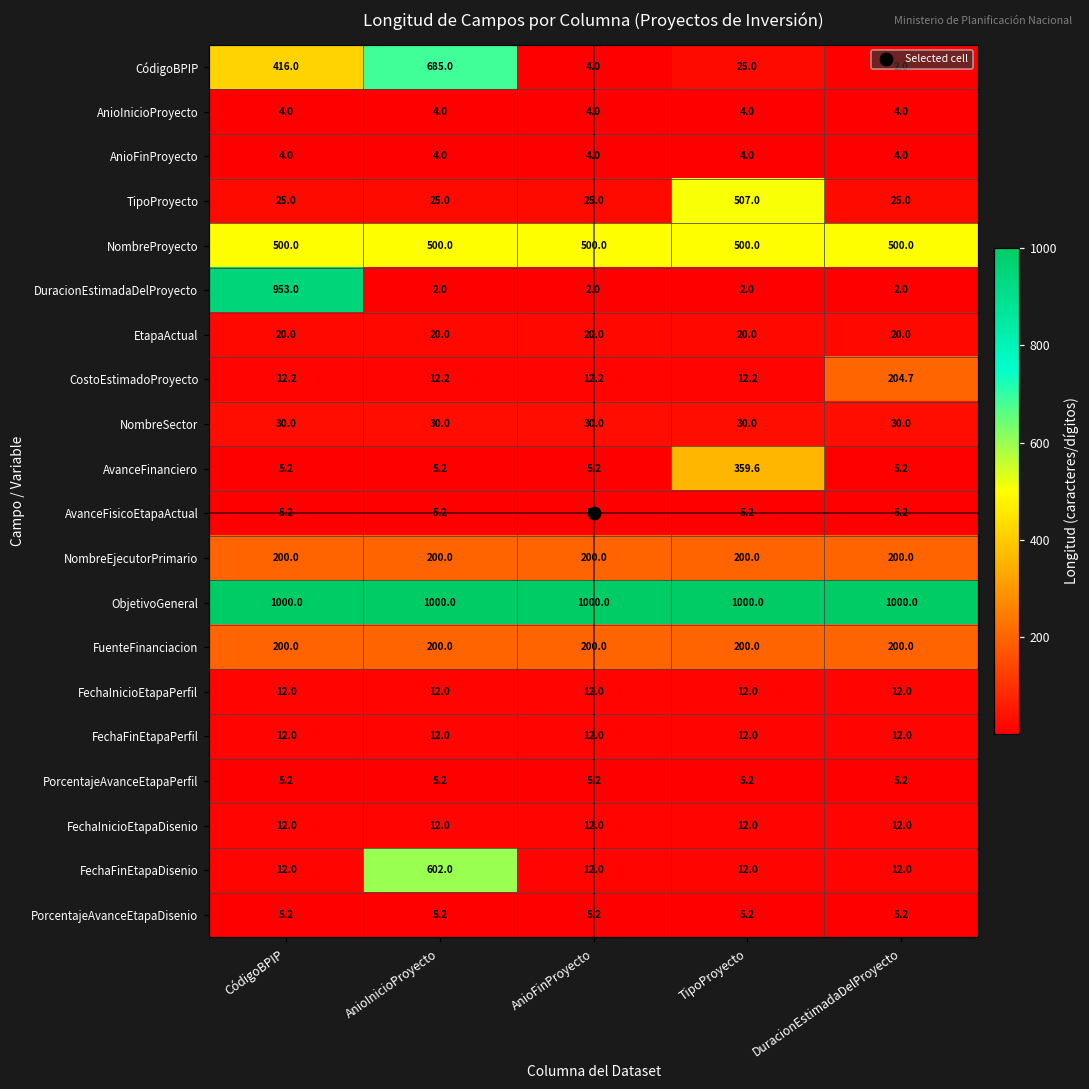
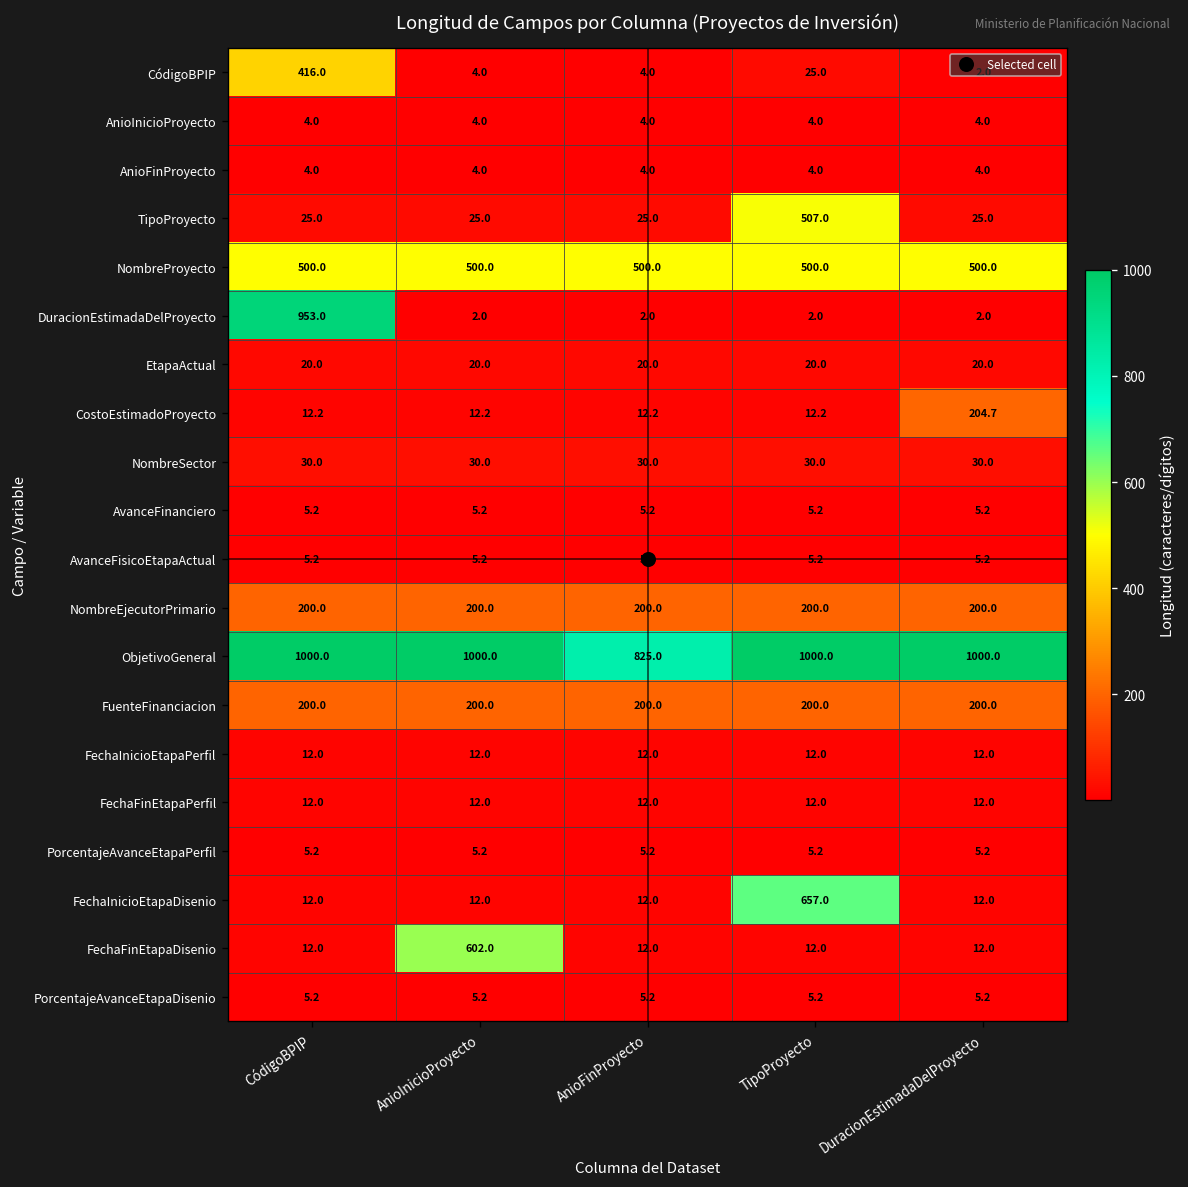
CódigoBPIP, AnioInicioProyecto: 685.0 -> 4.0
AvanceFinanciero, TipoProyecto: 359.6 -> 5.2
ObjetivoGeneral, AnioFinProyecto: 1000.0 -> 825.0
FechaInicioEtapaDisenio, TipoProyecto: 12.0 -> 657.0
